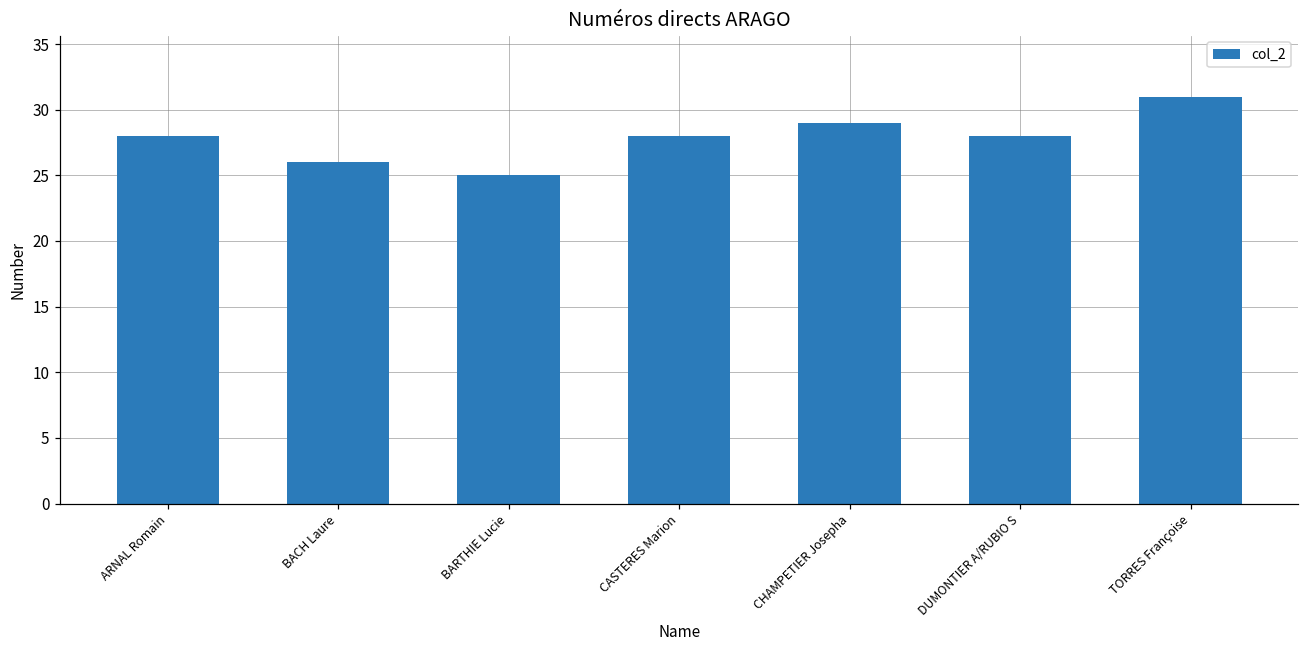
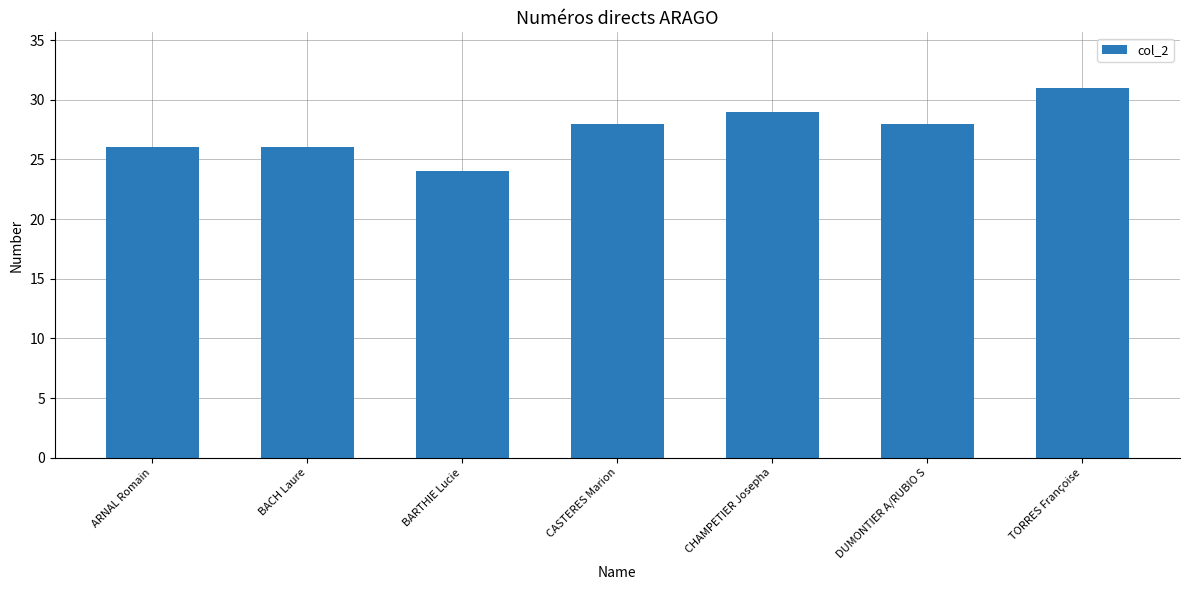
ARNAL Romain: 28 -> 26
BARTHIE Lucie: 25 -> 24
